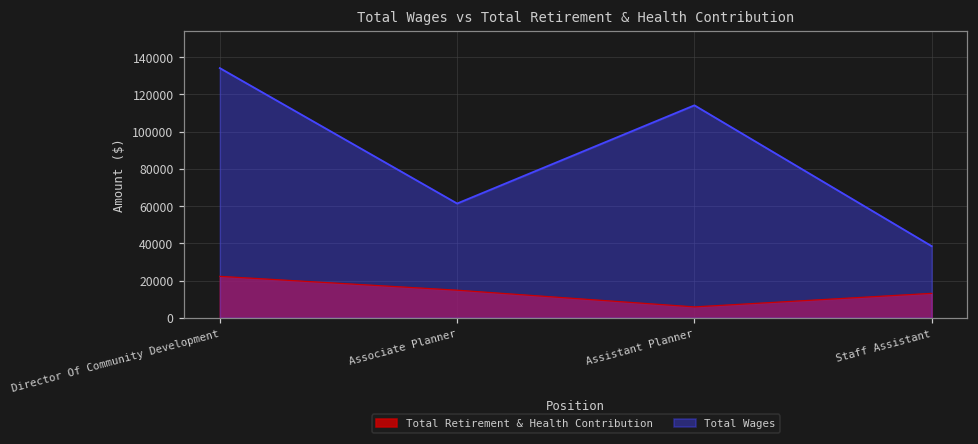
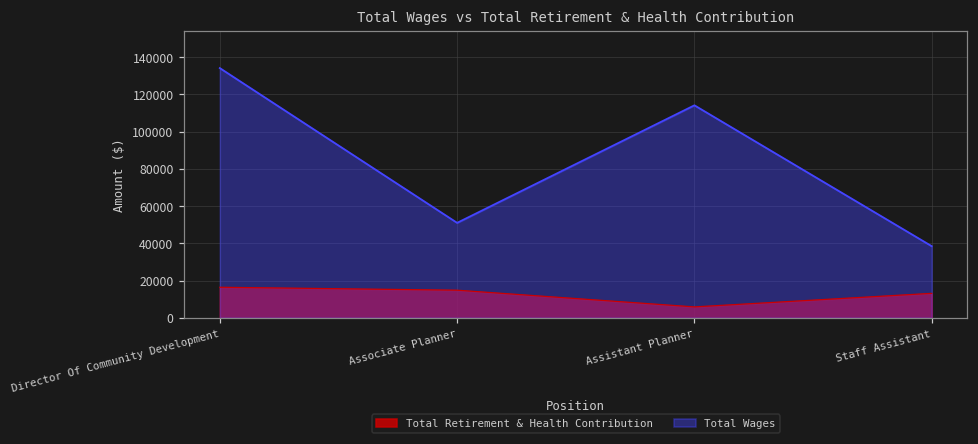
Total Retirement & Health Contribution, Director Of Community Development: 22000 -> 16000
Total Wages, Associate Planner: 61000 -> 51000
